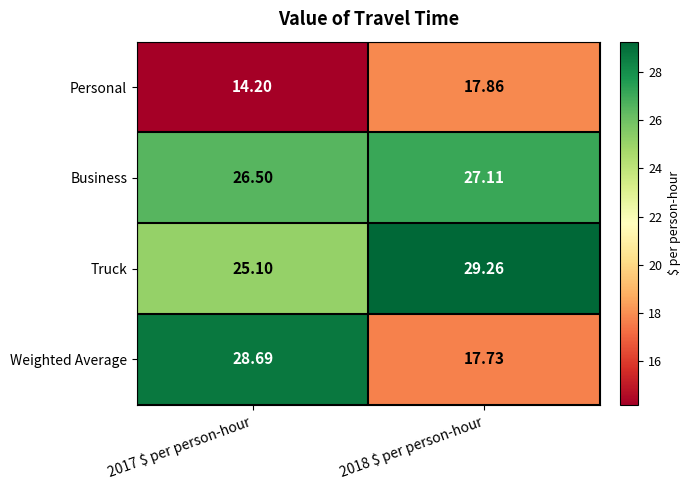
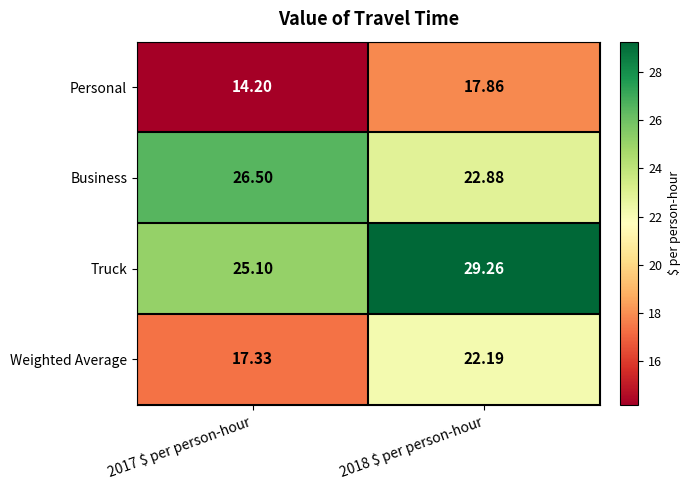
Business, 2018 $ per person-hour: 27.11 -> 22.88
Weighted Average, 2017 $ per person-hour: 28.69 -> 17.33
Weighted Average, 2018 $ per person-hour: 17.73 -> 22.19
